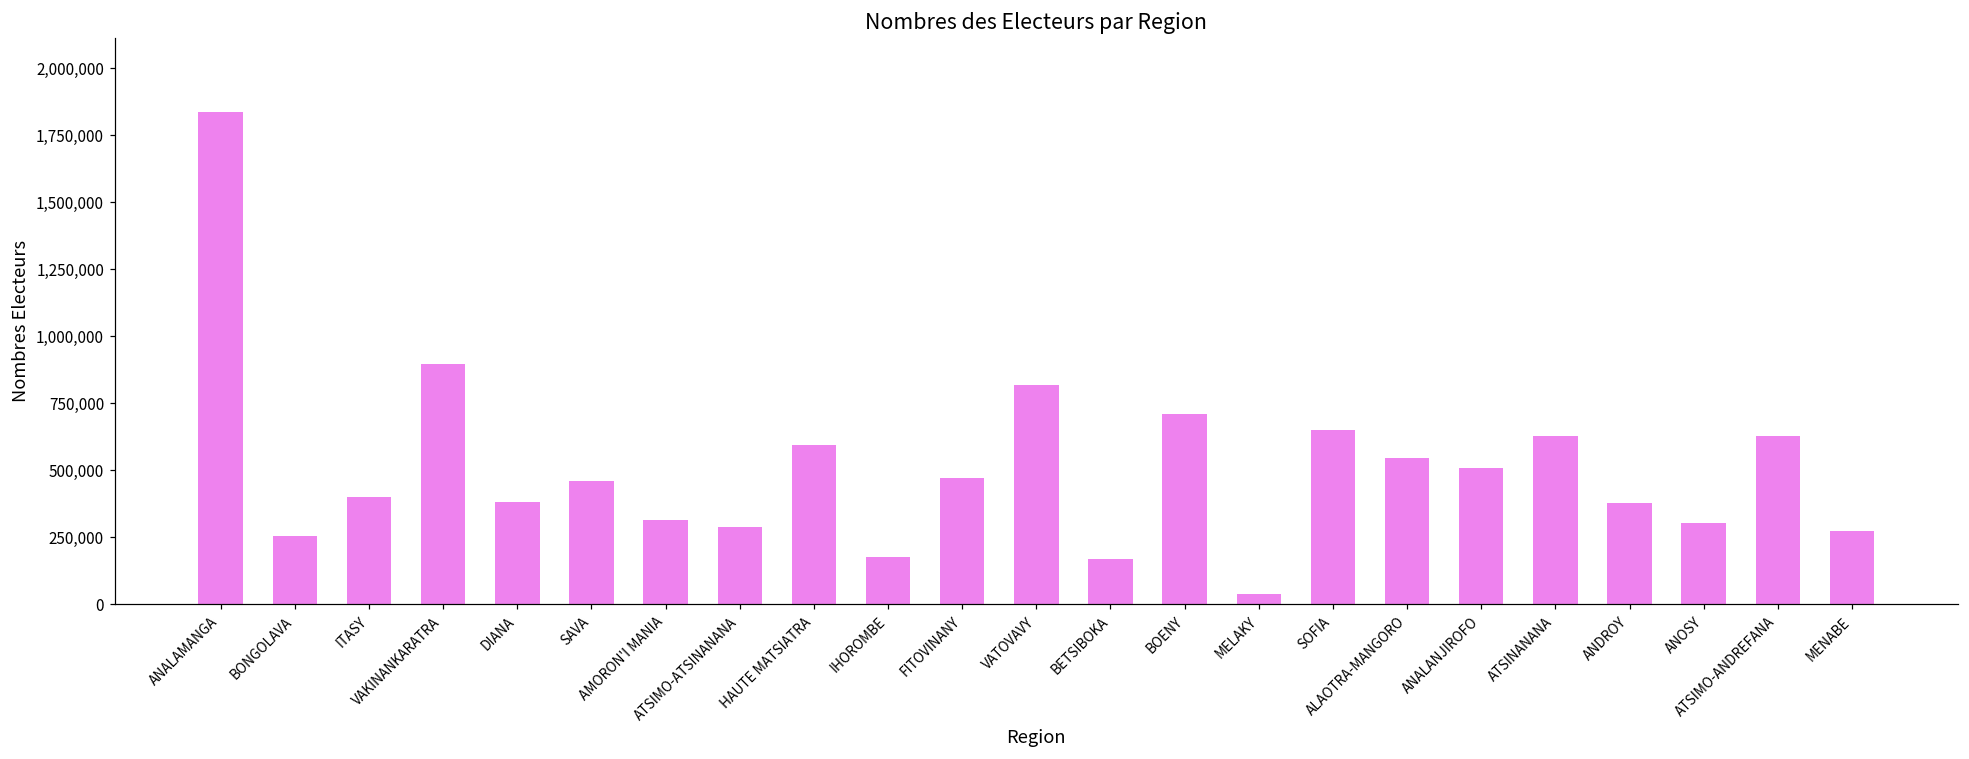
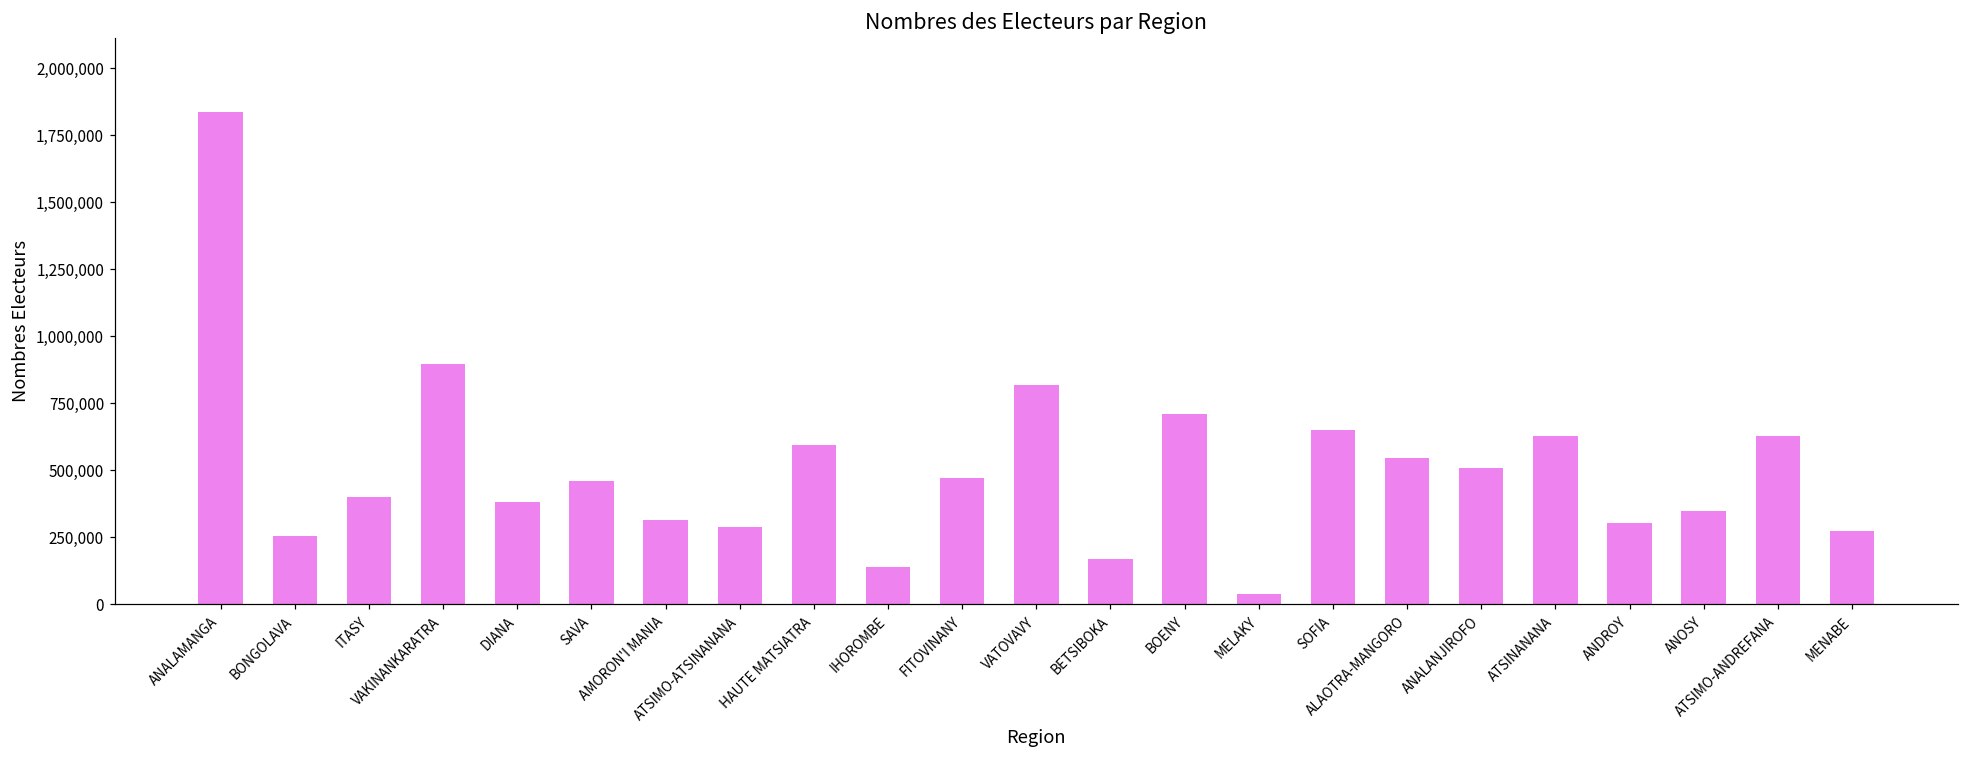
IHOROMBE: 180,000 -> 140,000
ANDROY: 380,000 -> 300,000
ANOSY: 300,000 -> 350,000
